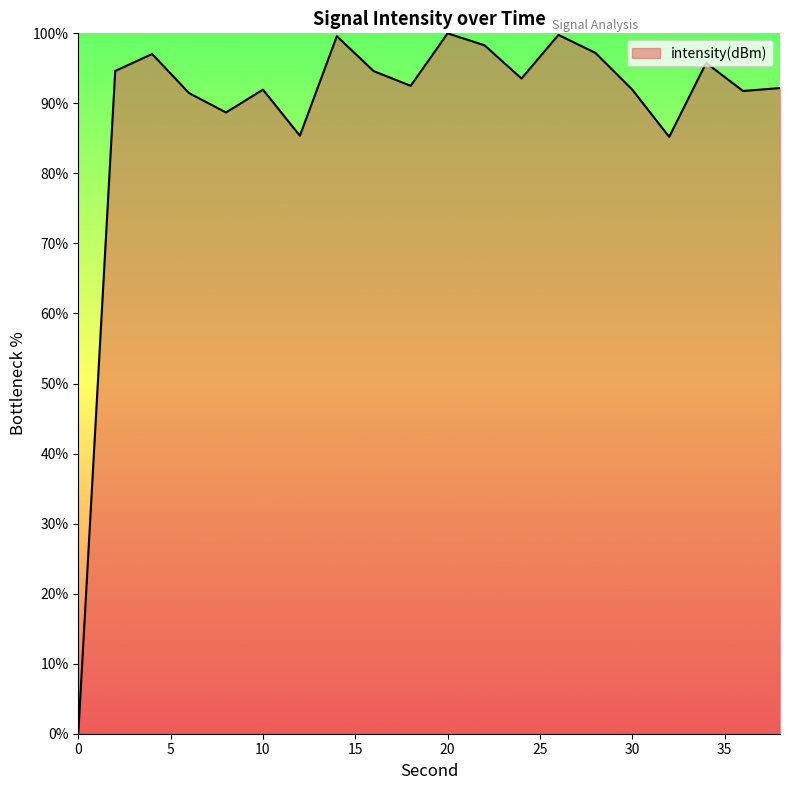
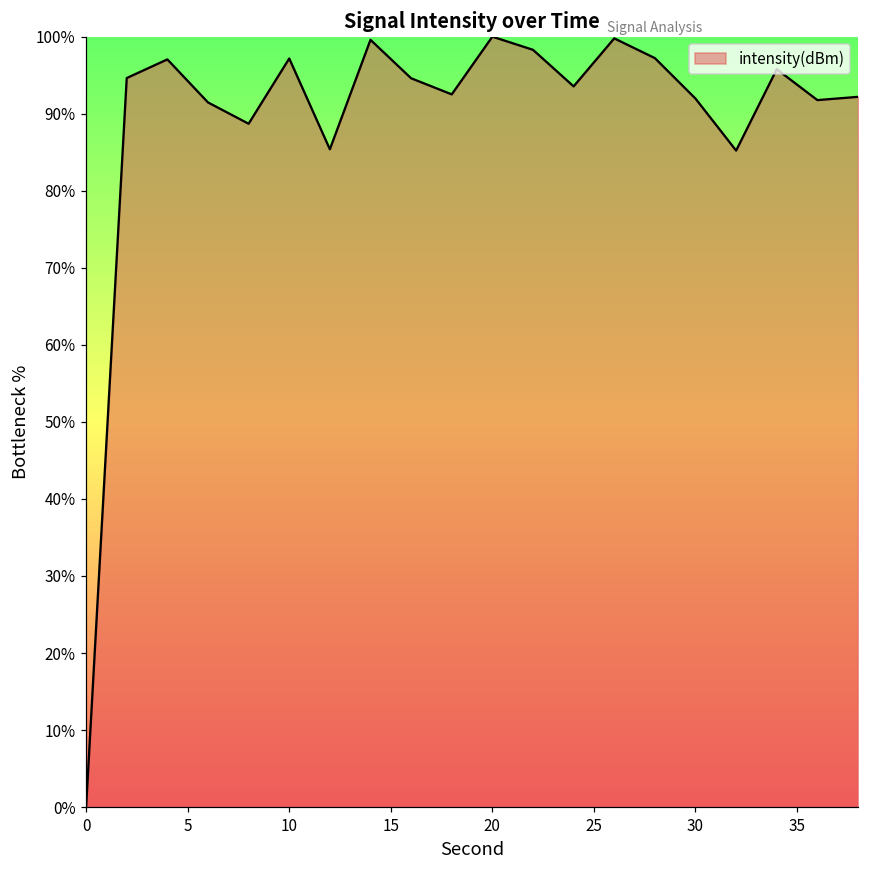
10: 92% -> 97%
